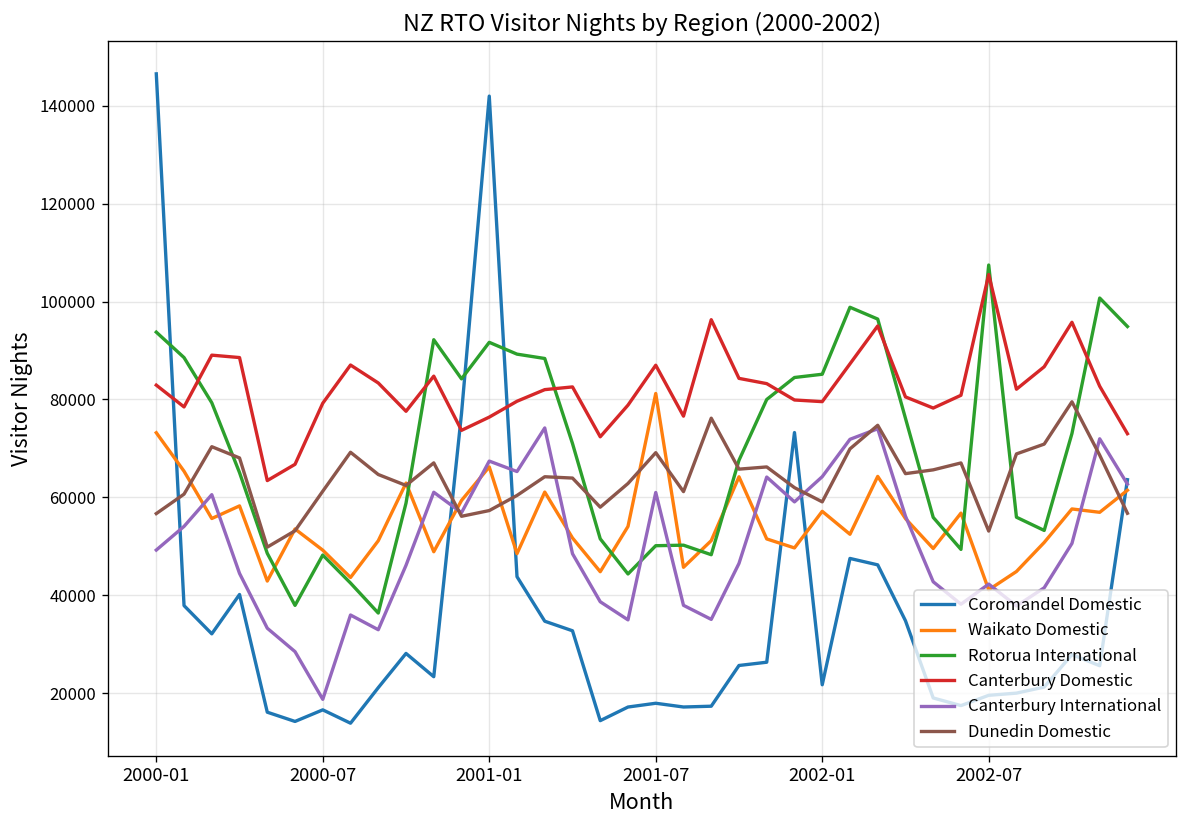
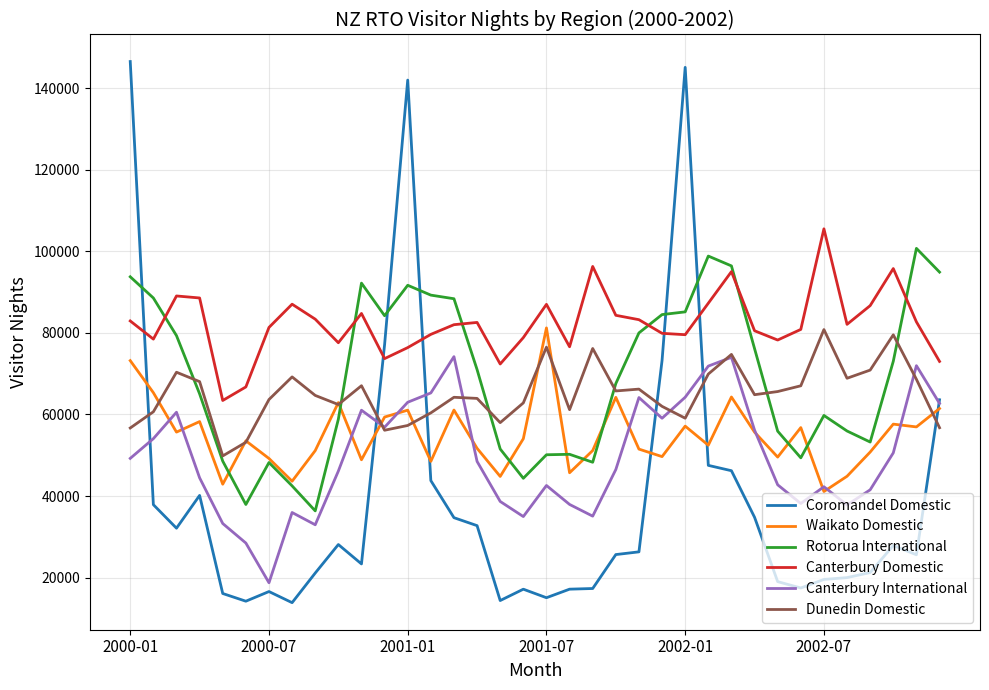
Canterbury Domestic, 2000-07: 79000 -> 81000
Dunedin Domestic, 2000-07: 61000 -> 64000
Waikato Domestic, 2001-01: 66000 -> 61000
Canterbury International, 2001-01: 67000 -> 63000
Coromandel Domestic, 2001-07: 18000 -> 15000
Canterbury International, 2001-07: 61000 -> 43000
Dunedin Domestic, 2001-07: 69000 -> 77000
Coromandel Domestic, 2002-01: 22000 -> 145000
Rotorua International, 2002-07: 107000 -> 60000
Dunedin Domestic, 2002-07: 53000 -> 81000
